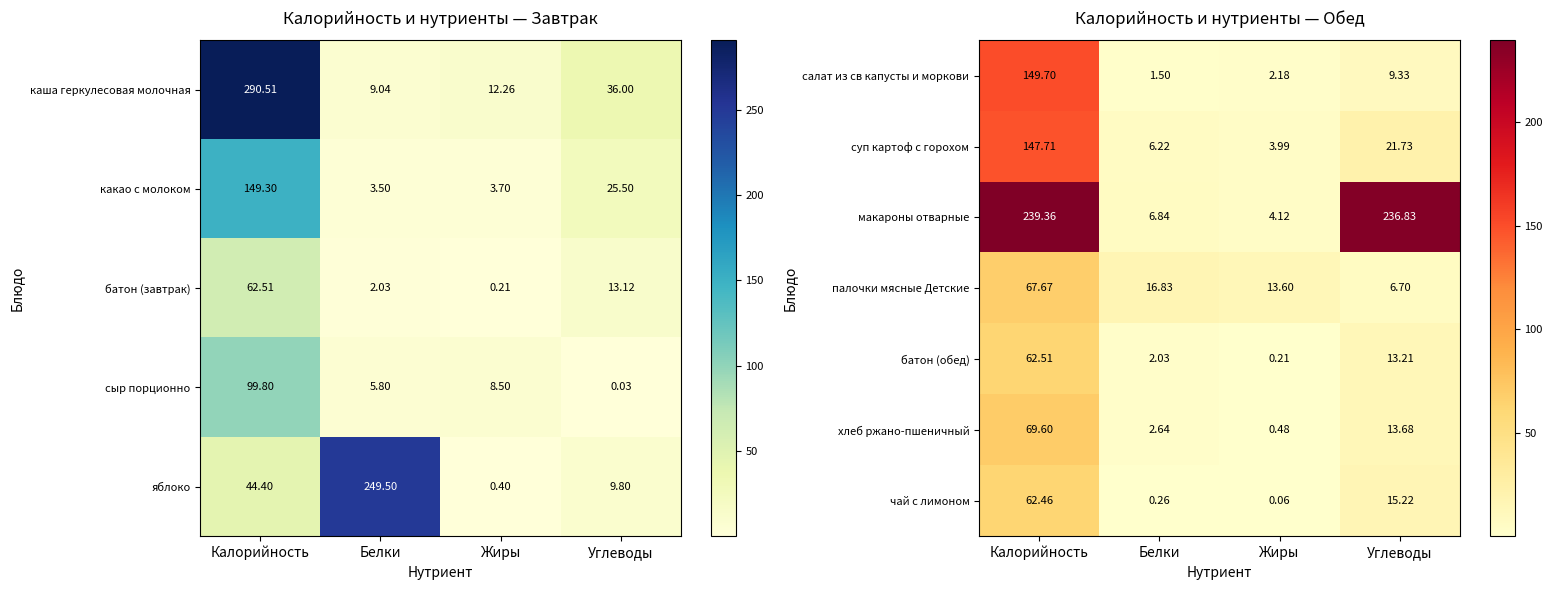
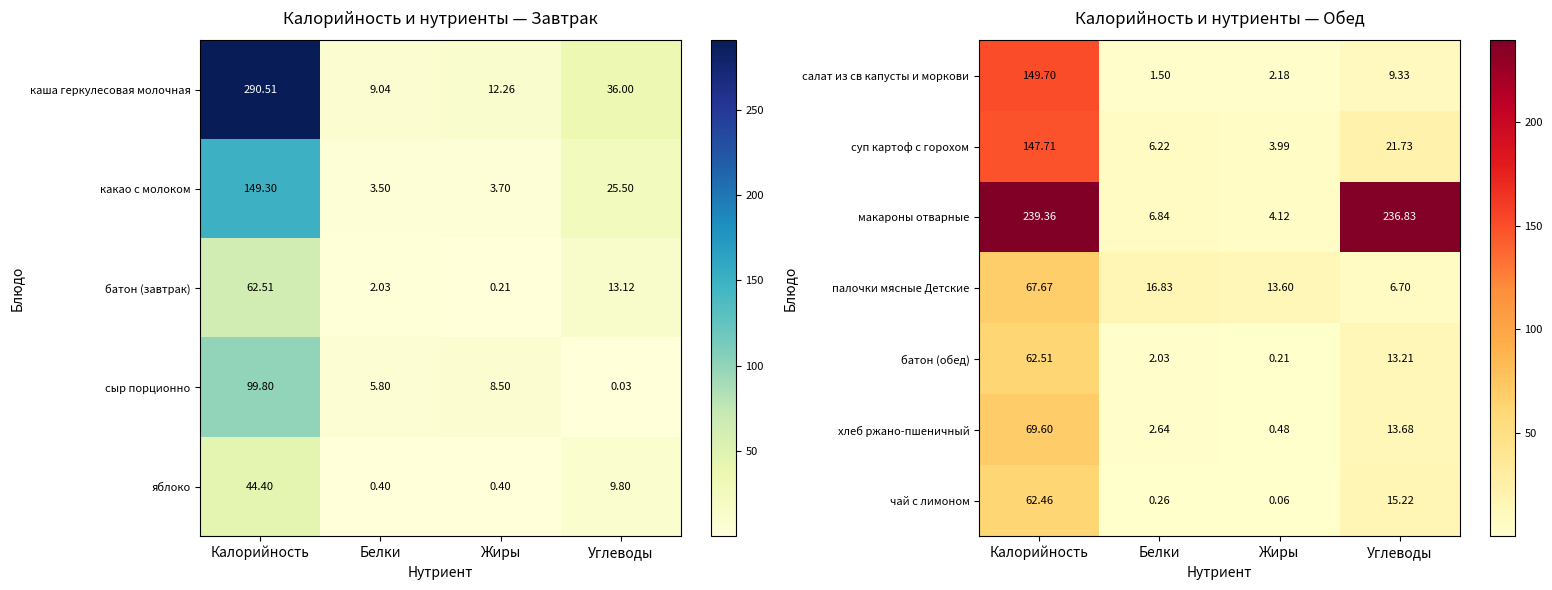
Калорийность и нутриенты — Завтрак, яблоко, Белки: 249.50 -> 0.40
